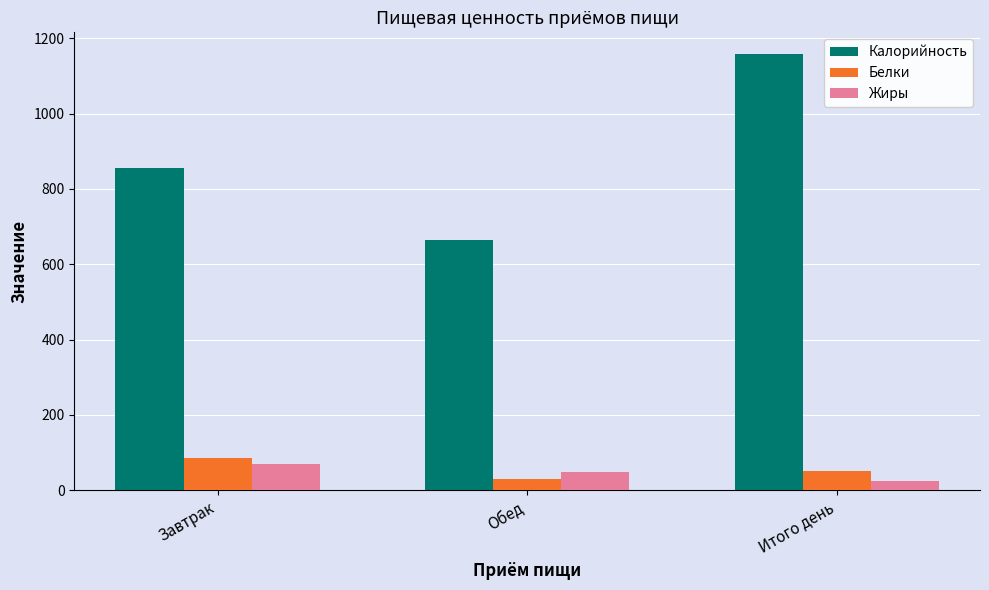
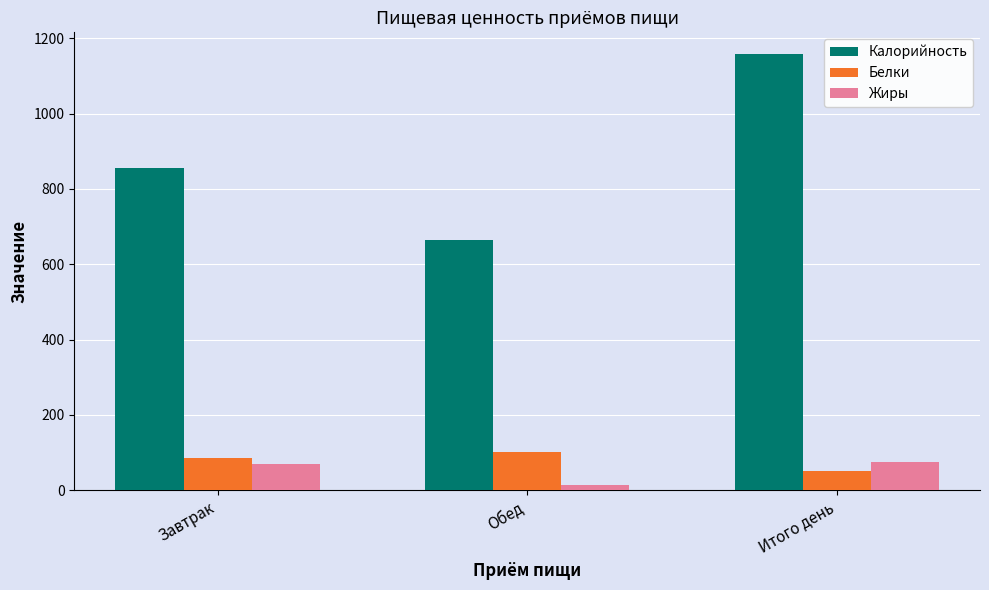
Белки, Обед: 30 -> 100
Жиры, Обед: 50 -> 10
Жиры, Итого день: 20 -> 70
